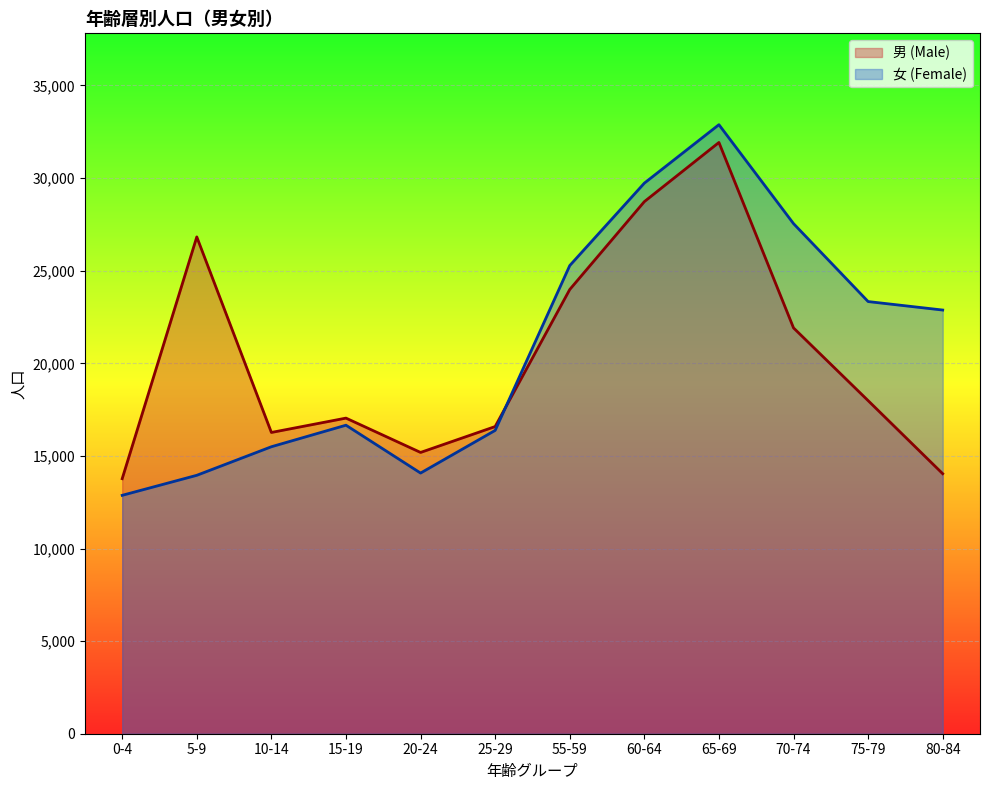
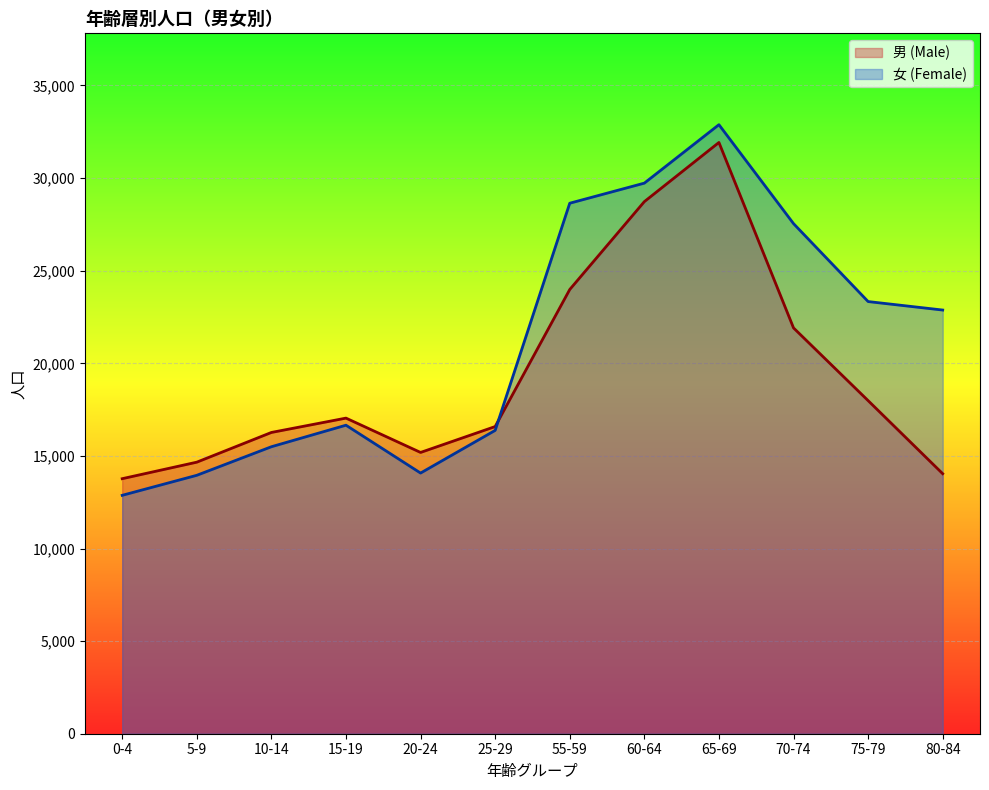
男 (Male), 5-9: 26,800 -> 14,700
女 (Female), 55-59: 25,300 -> 28,600
